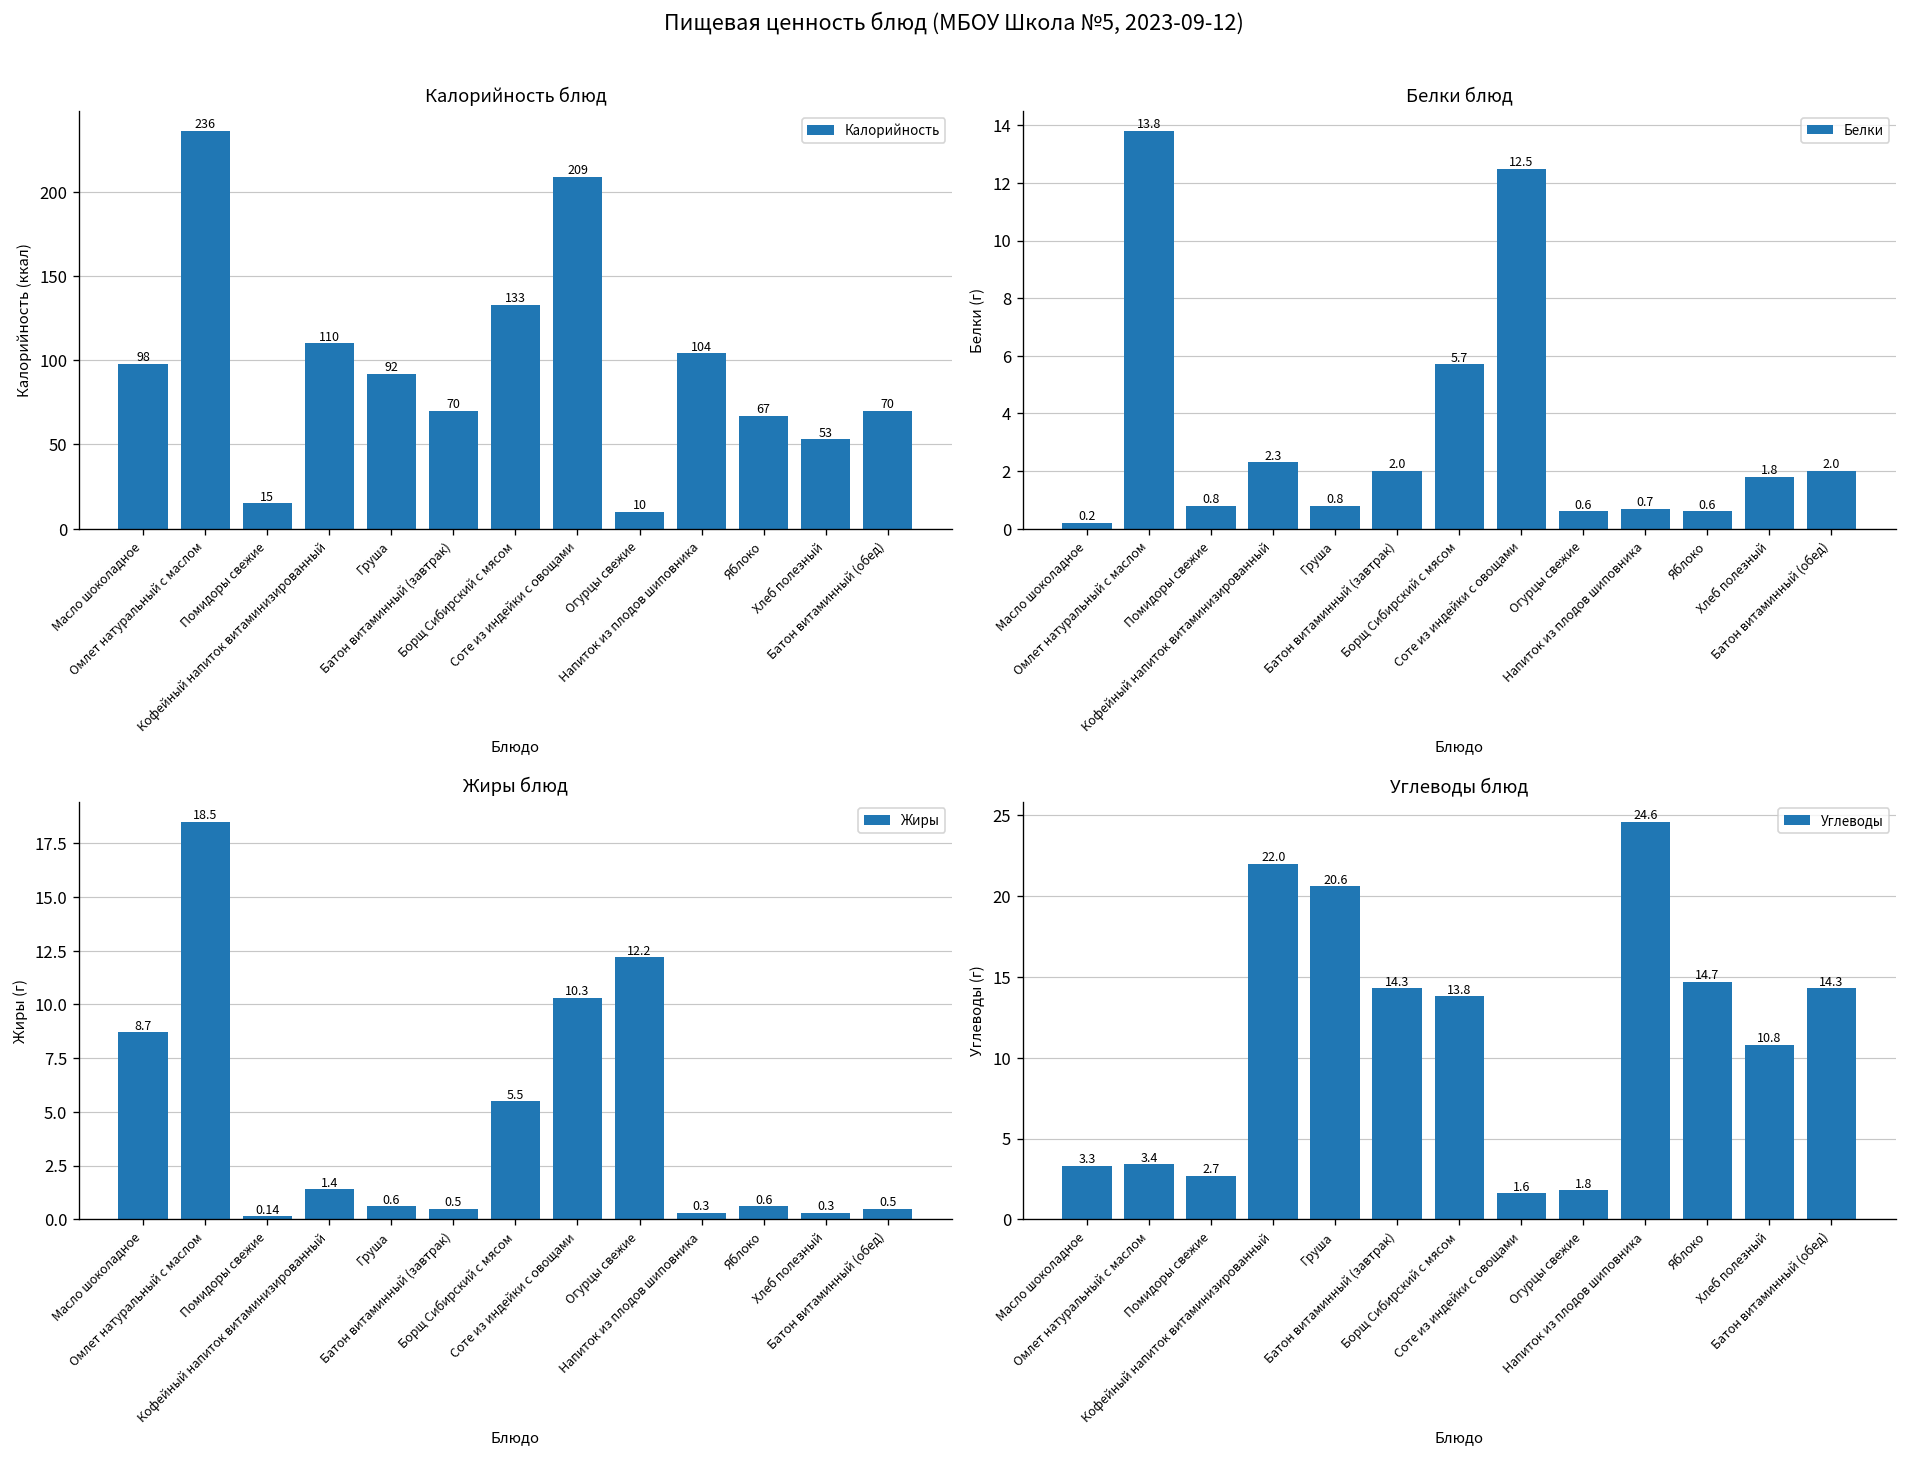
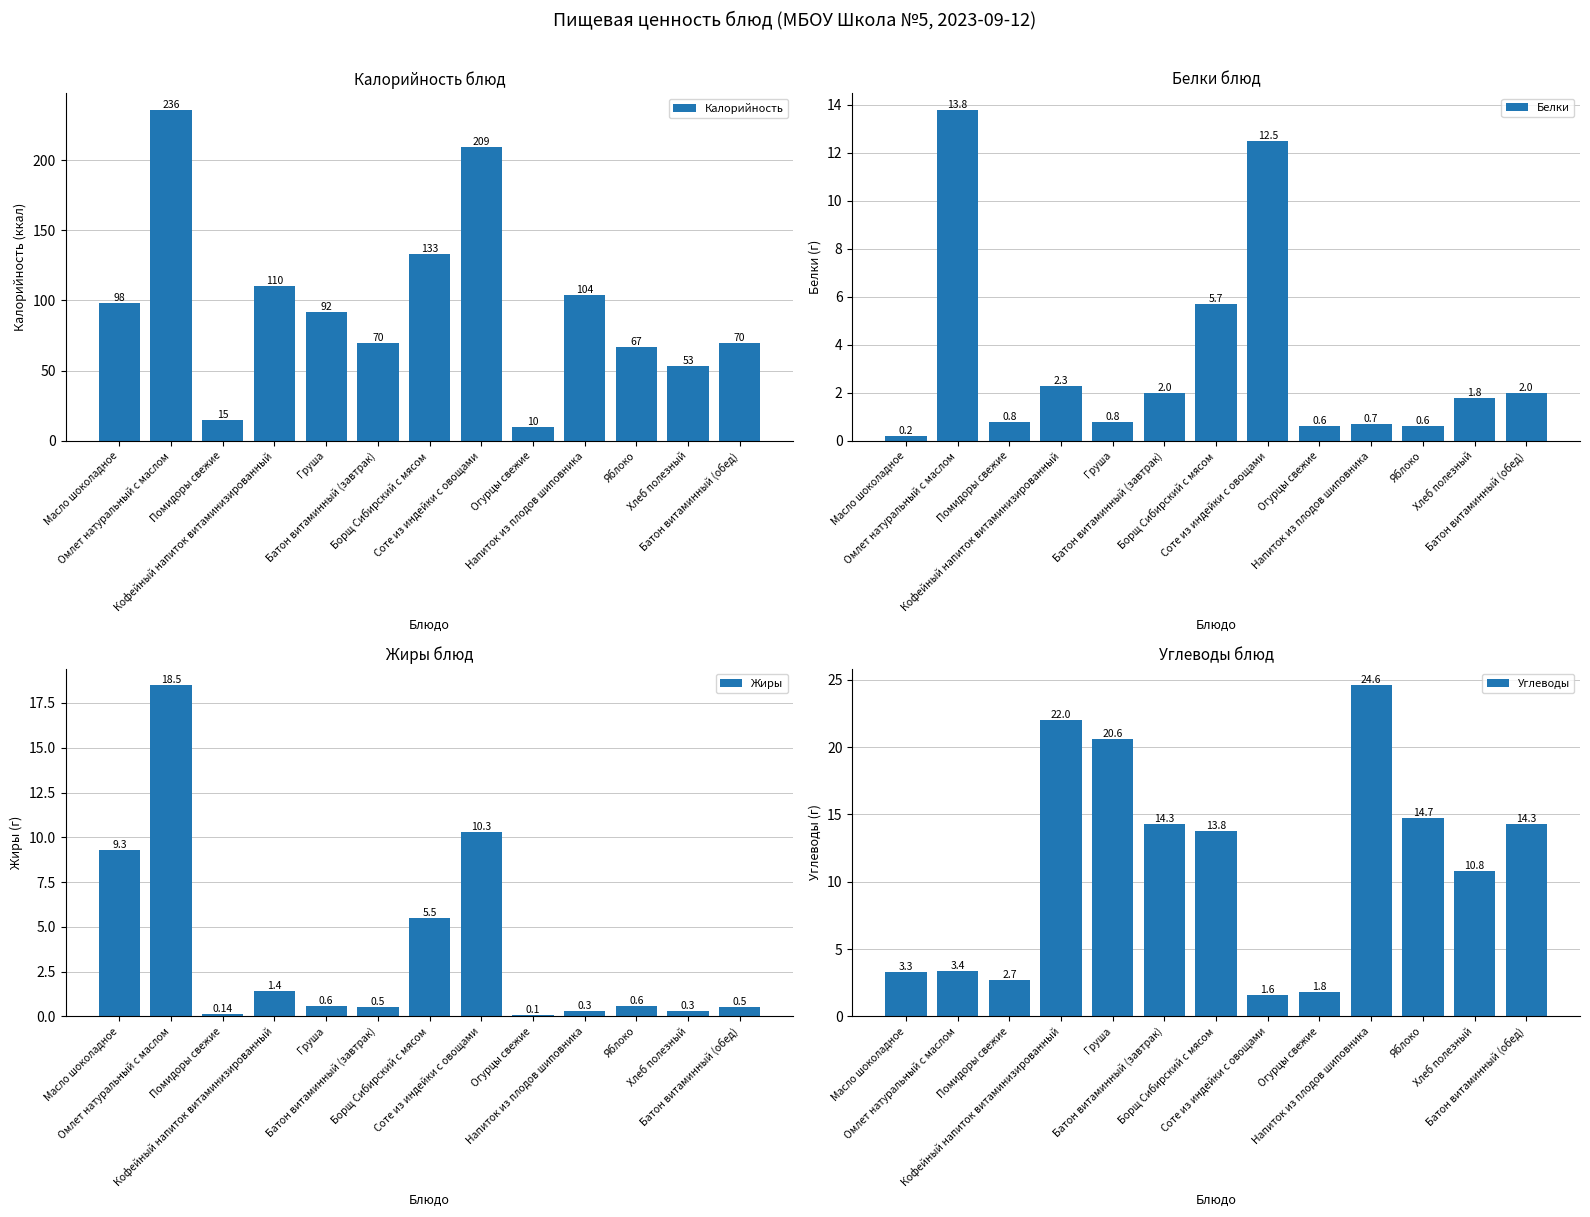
Жиры блюд, Масло шоколадное: 8.7 -> 9.3
Жиры блюд, Огурцы свежие: 12.2 -> 0.1
